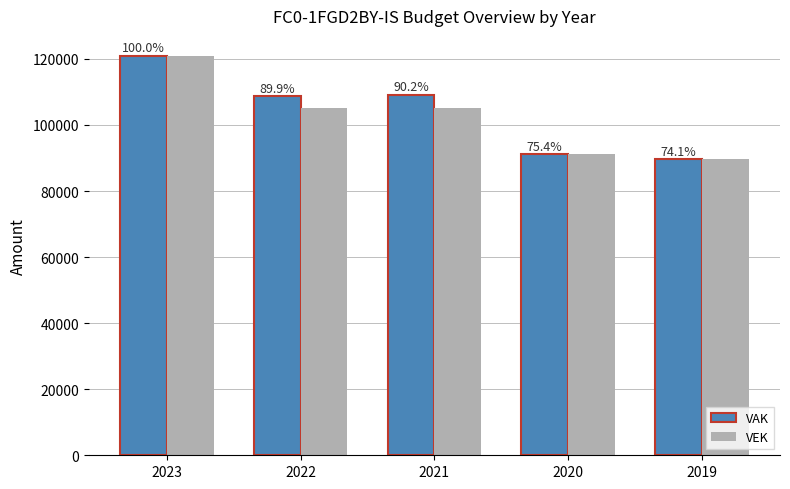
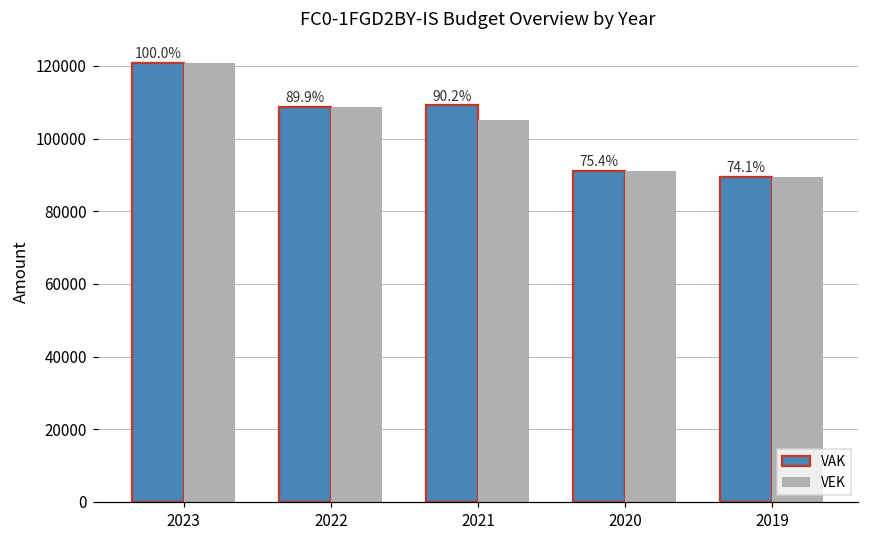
VEK, 2022: 105000 -> 109000
